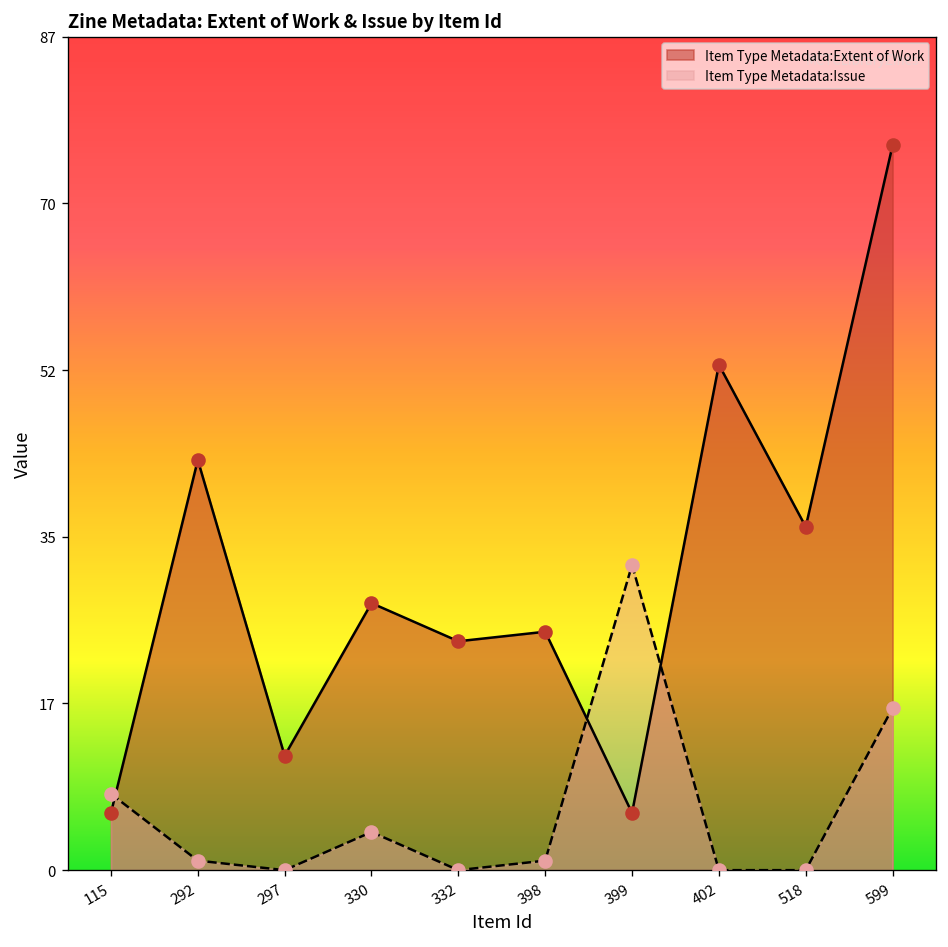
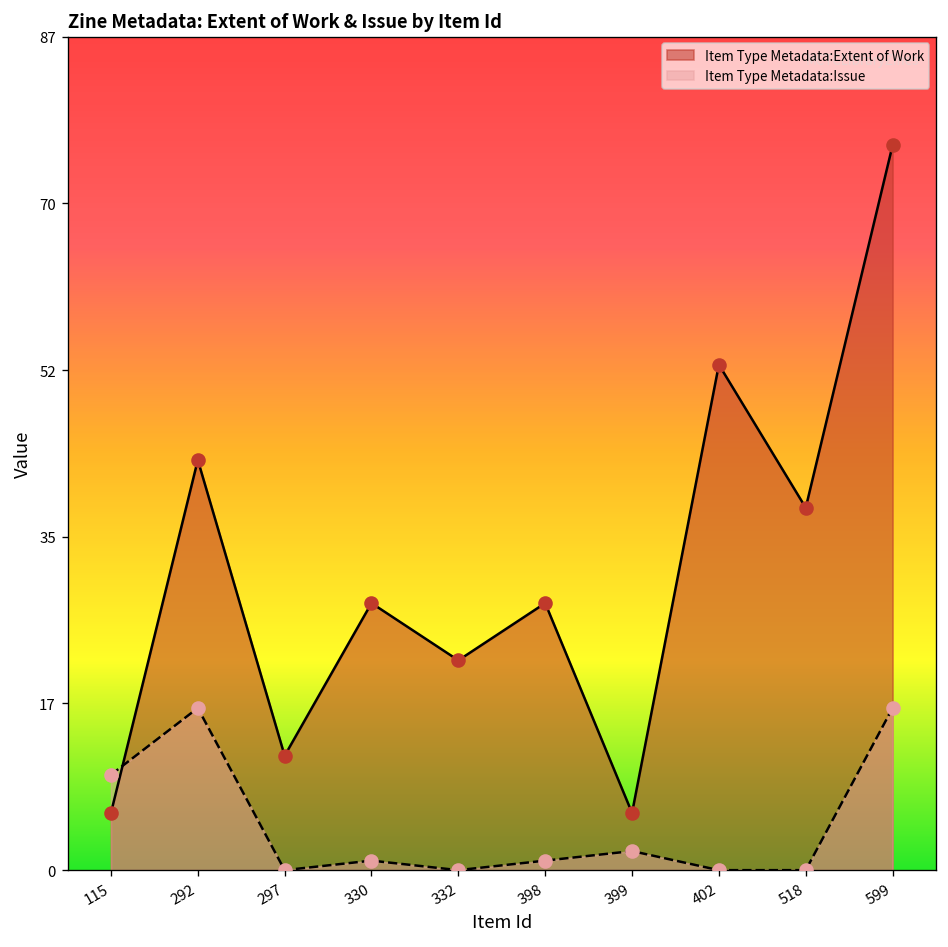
Item Type Metadata:Issue, 115: 8 -> 10
Item Type Metadata:Issue, 292: 1 -> 17
Item Type Metadata:Issue, 330: 4 -> 1
Item Type Metadata:Extent of Work, 332: 24 -> 22
Item Type Metadata:Extent of Work, 398: 25 -> 28
Item Type Metadata:Issue, 399: 32 -> 2
Item Type Metadata:Extent of Work, 518: 36 -> 38
